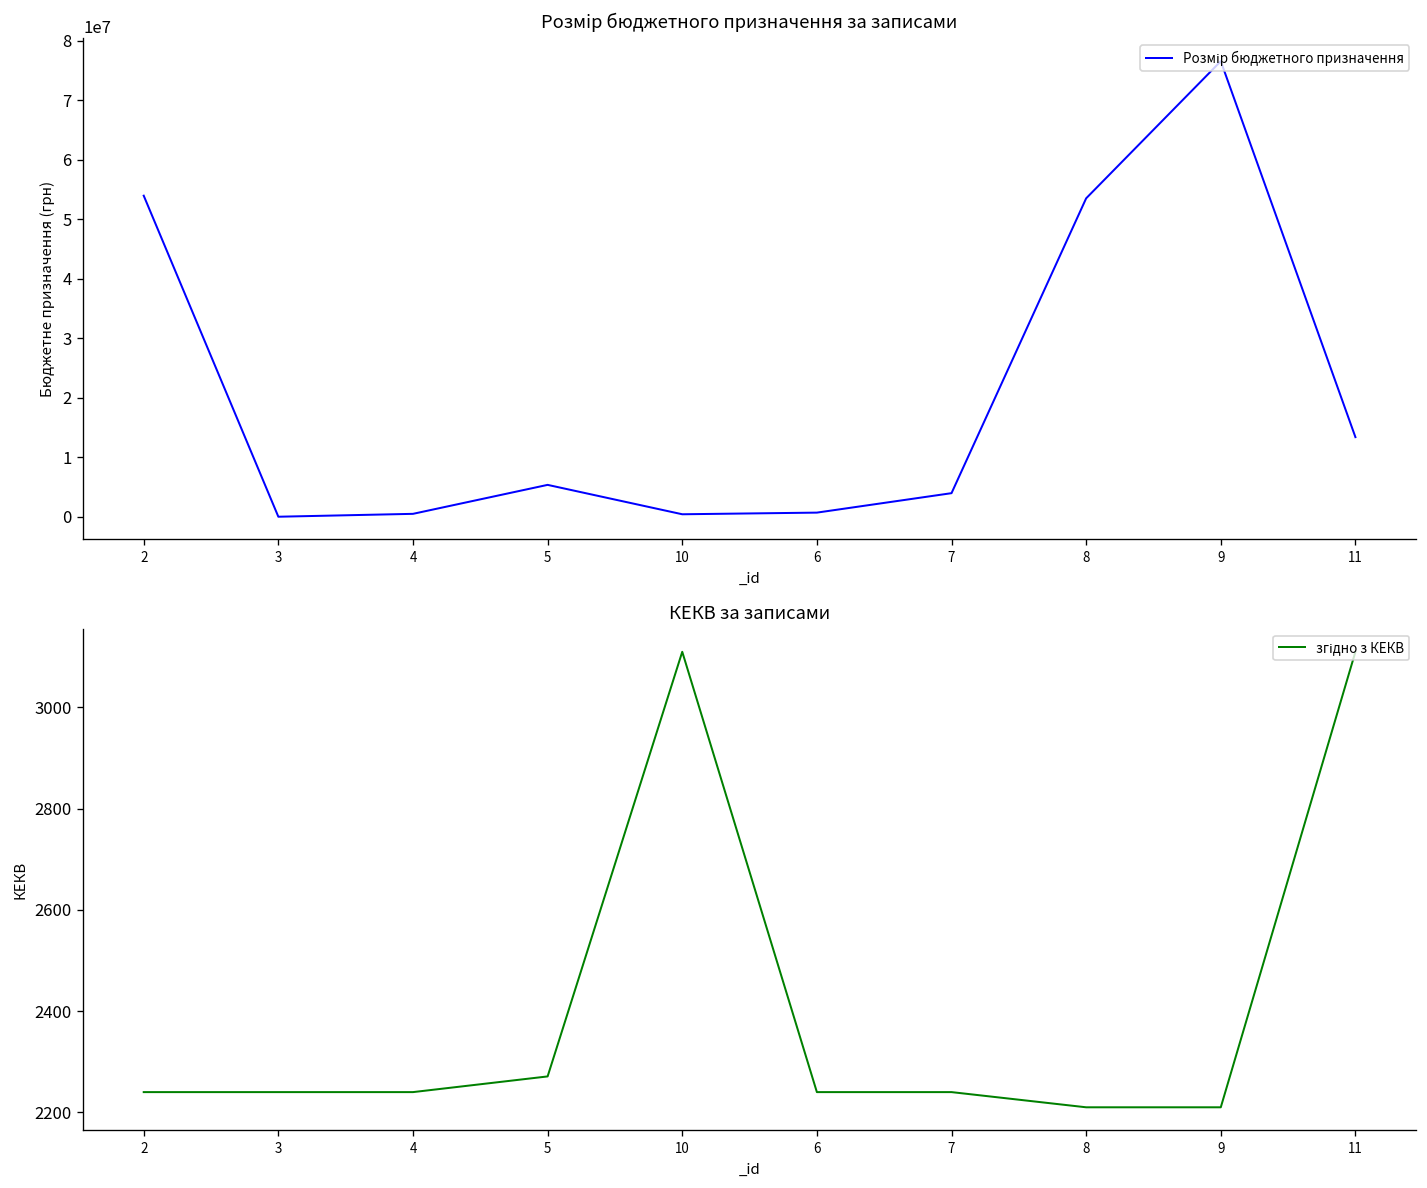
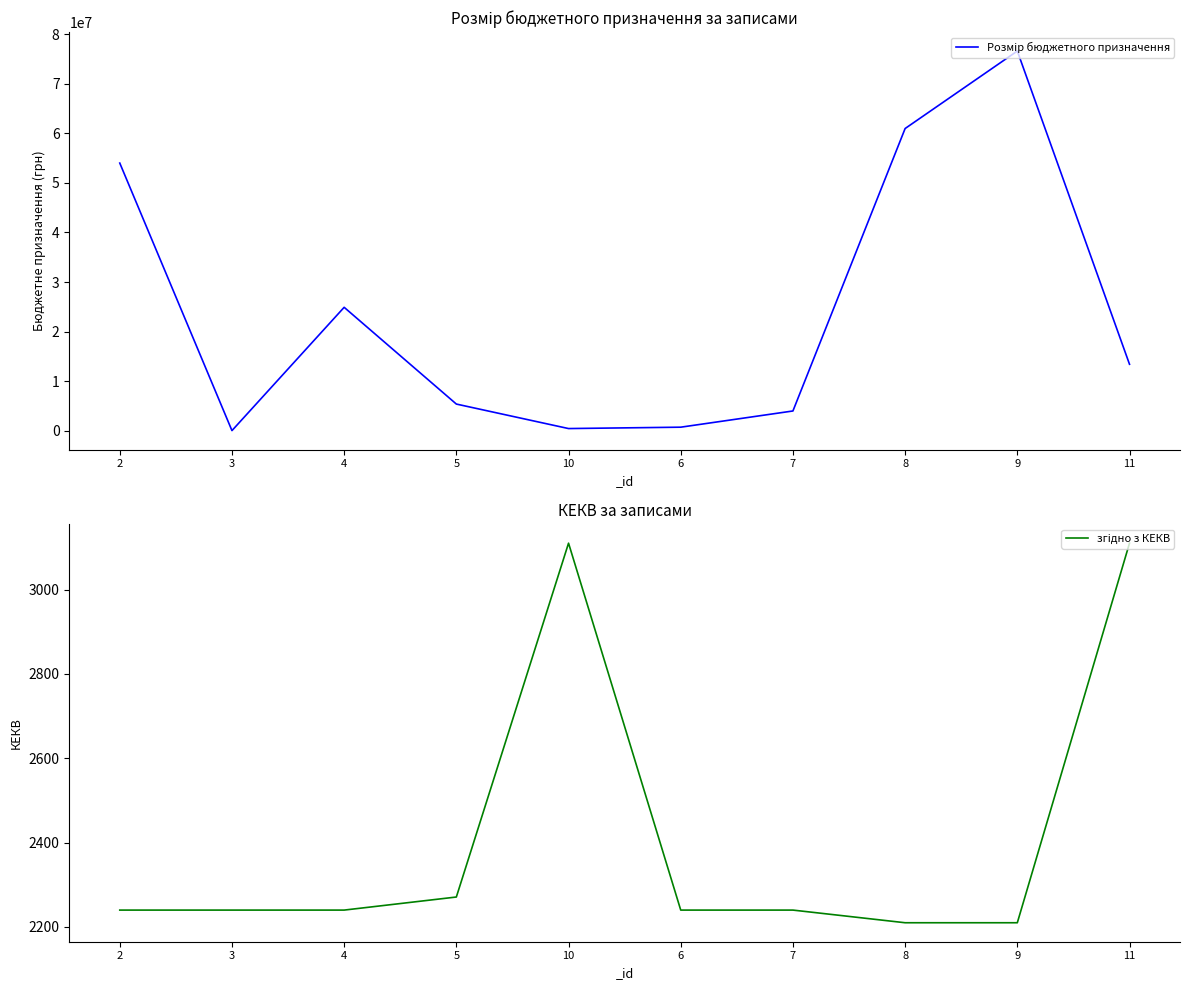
Розмір бюджетного призначення за записами, 4: 1000000 -> 25000000
Розмір бюджетного призначення за записами, 8: 54000000 -> 61000000
